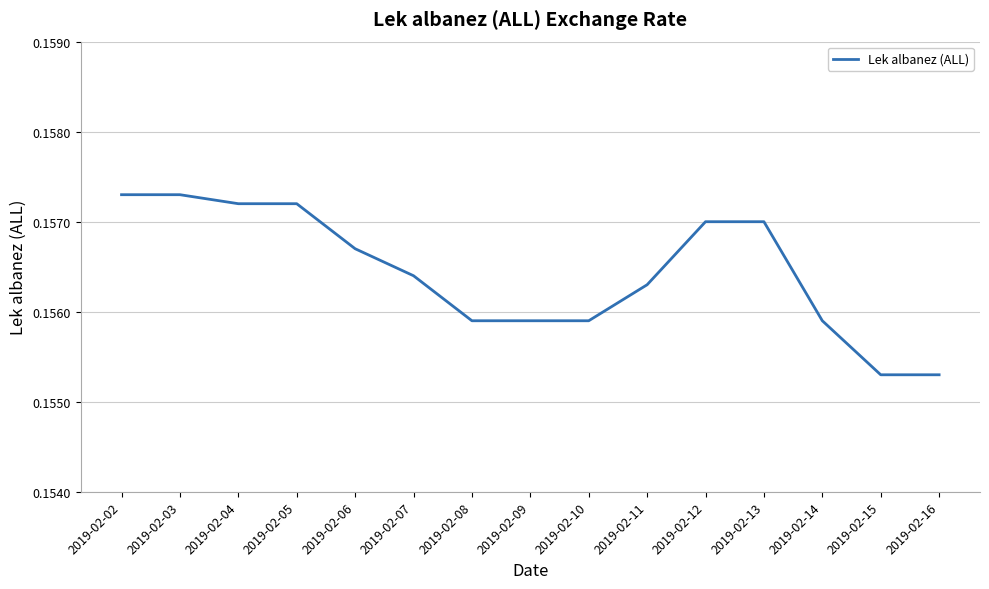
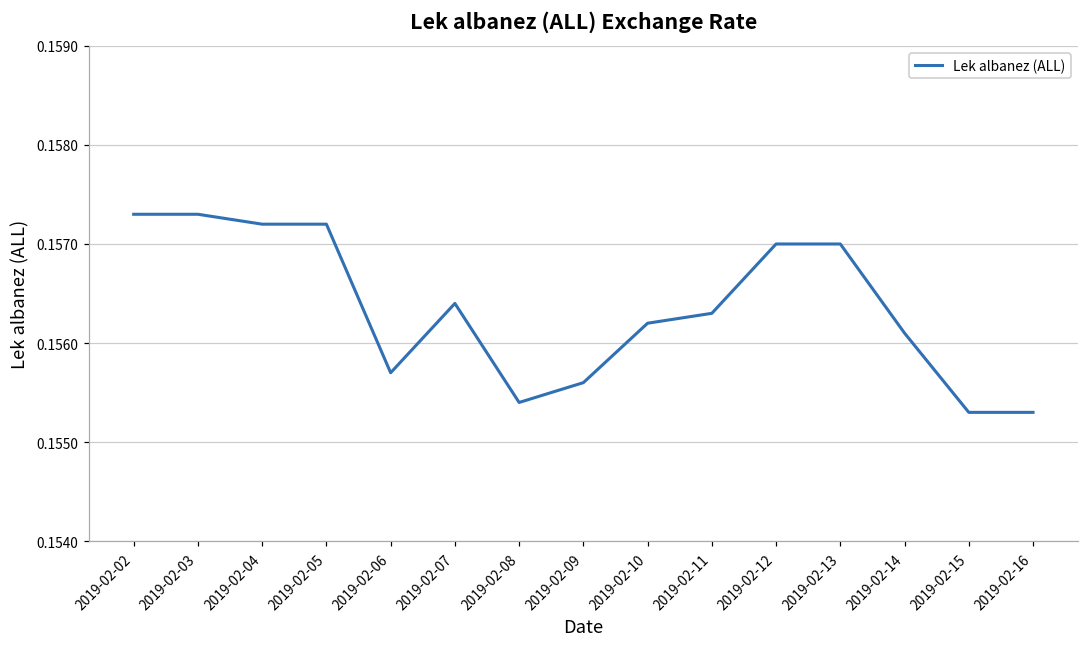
2019-02-06: 0.1567 -> 0.1557
2019-02-08: 0.1559 -> 0.1554
2019-02-09: 0.1559 -> 0.1556
2019-02-10: 0.1559 -> 0.1562
2019-02-14: 0.1559 -> 0.1561
